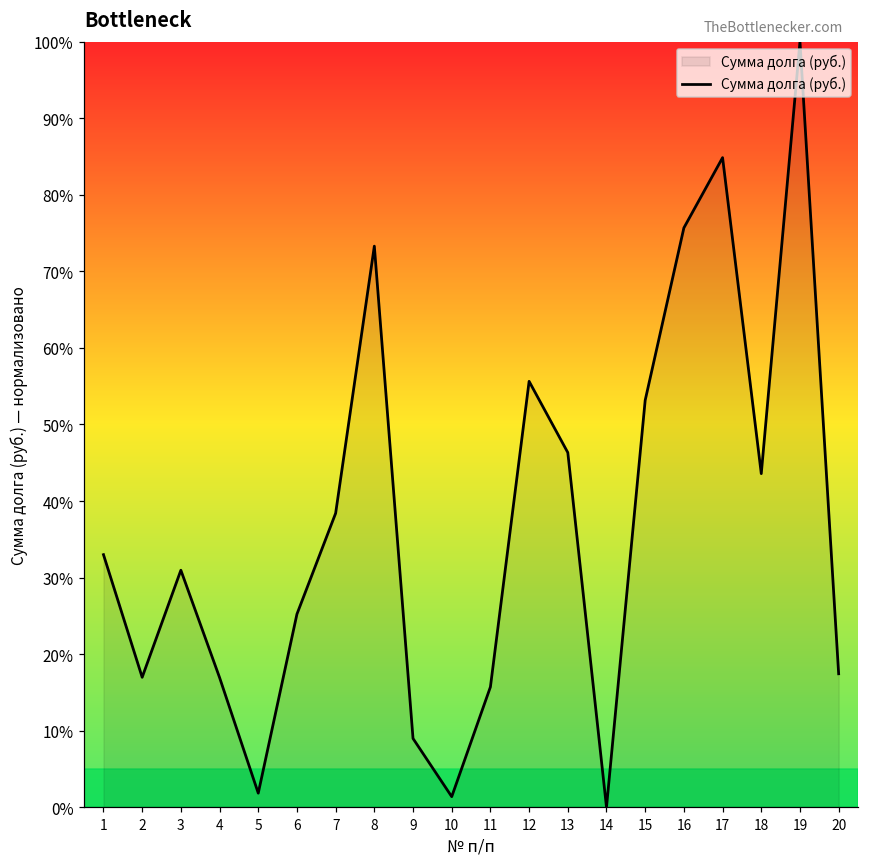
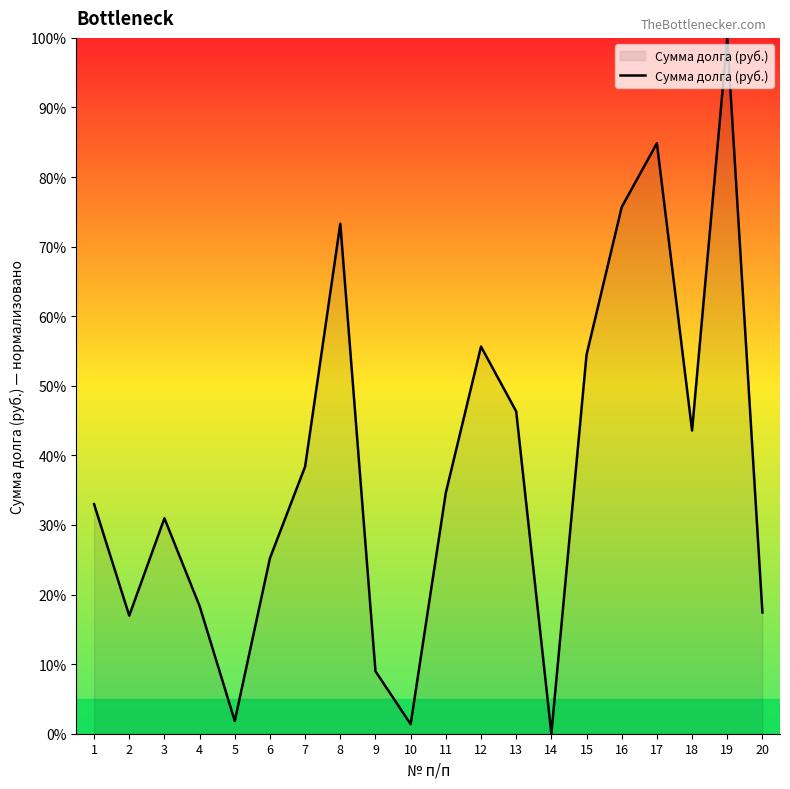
4: 17% -> 18%
11: 16% -> 35%
15: 53% -> 54%
